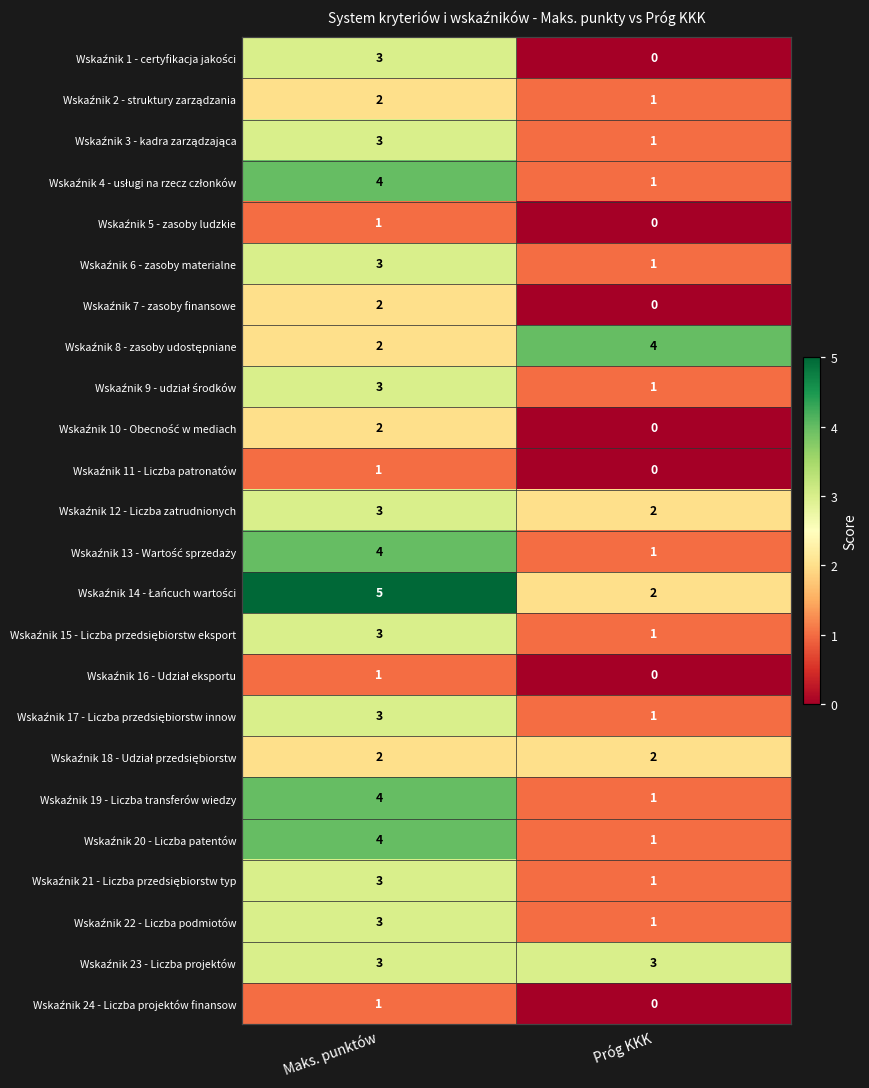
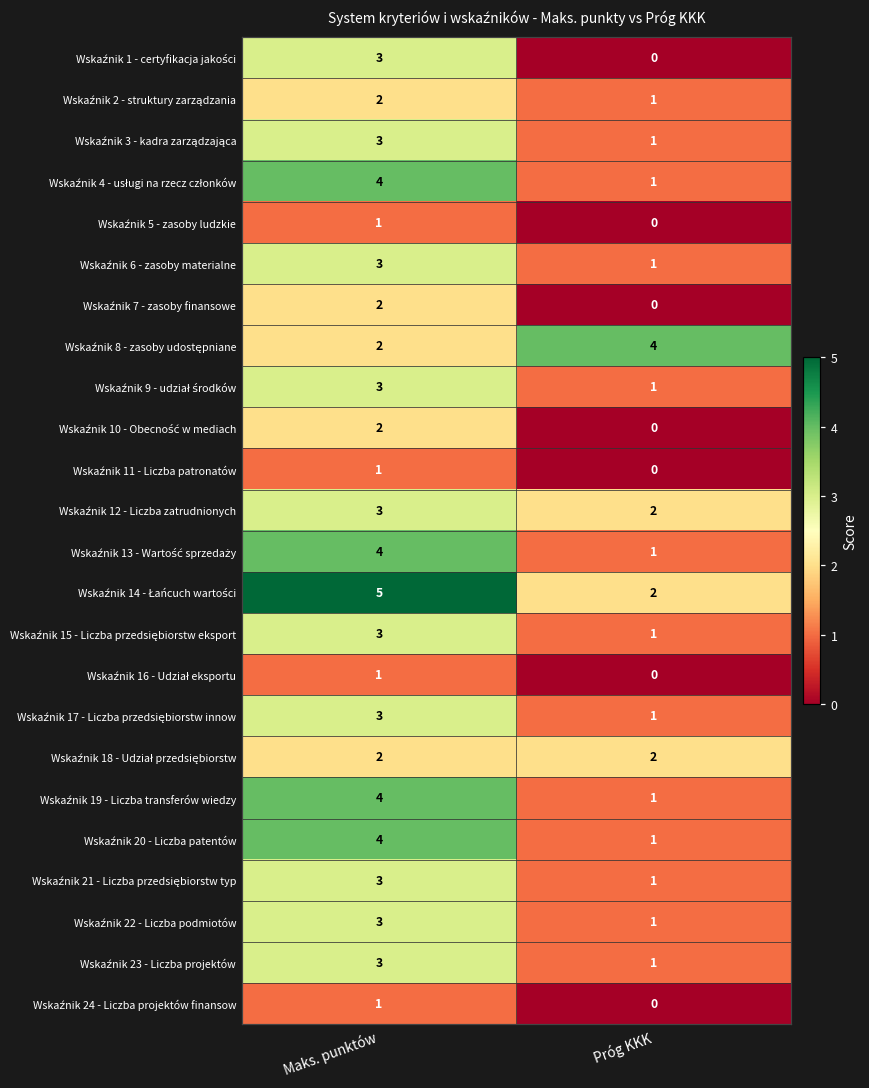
Wskaźnik 23 - Liczba projektów, Próg KKK: 3 -> 1
